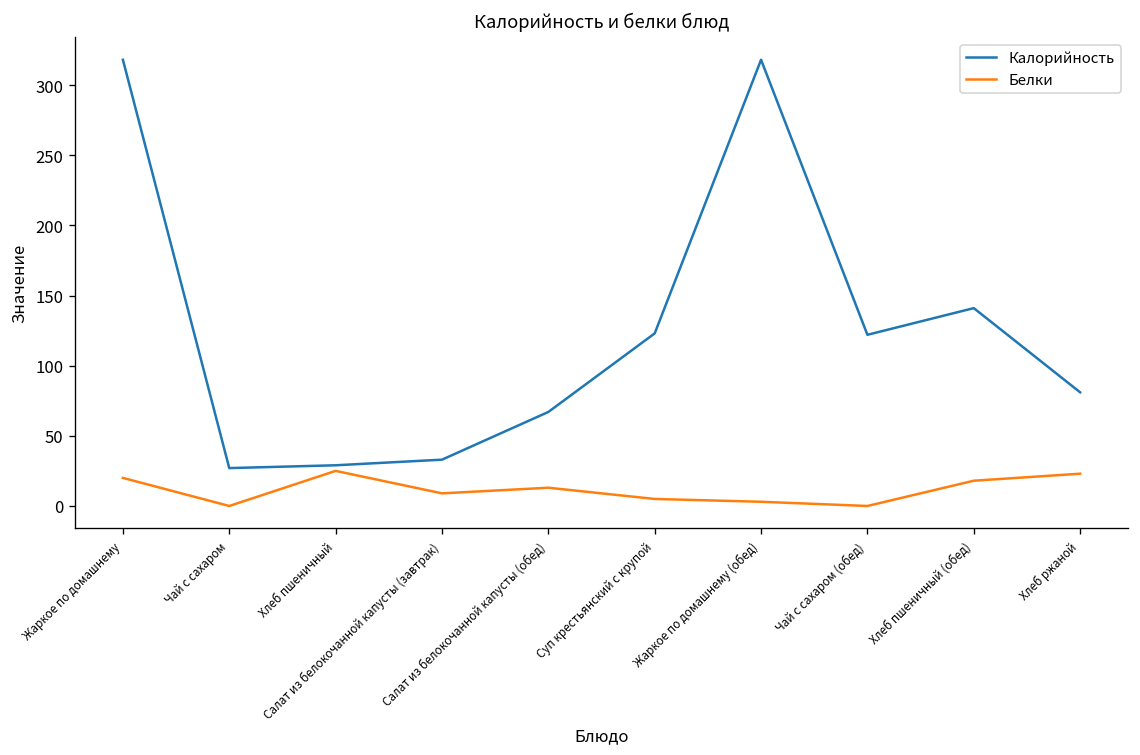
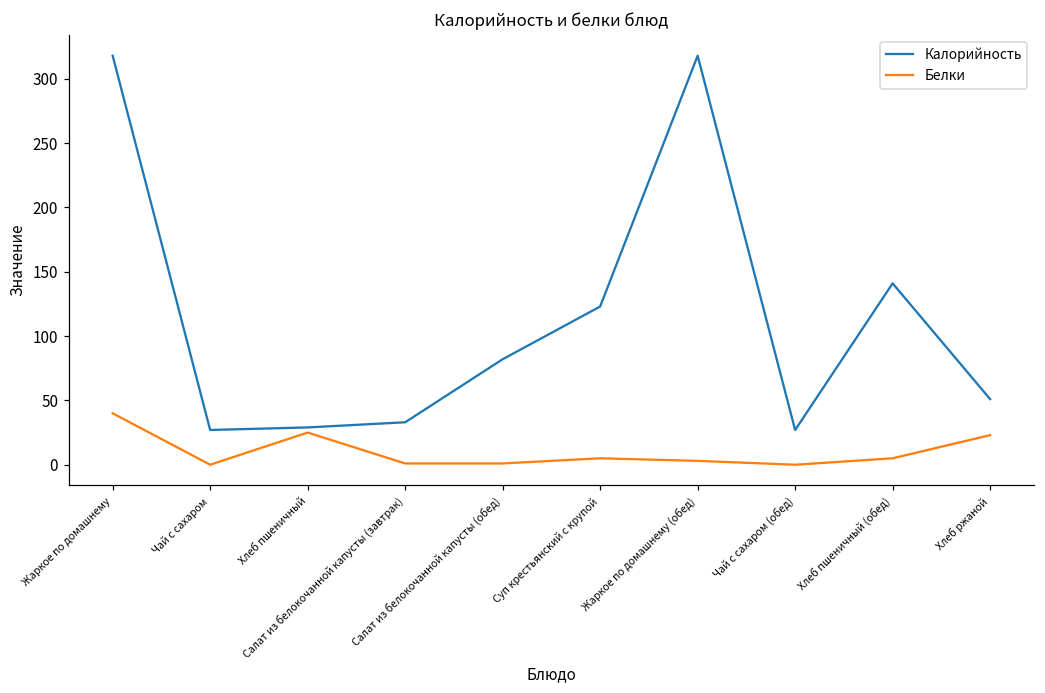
Белки, Жаркое по домашнему: 20 -> 40
Белки, Салат из белокочанной капусты (завтрак): 9 -> 1
Калорийность, Салат из белокочанной капусты (обед): 67 -> 82
Белки, Салат из белокочанной капусты (обед): 13 -> 1
Калорийность, Чай с сахаром (обед): 122 -> 27
Белки, Хлеб пшеничный (обед): 18 -> 5
Калорийность, Хлеб ржаной: 81 -> 51
